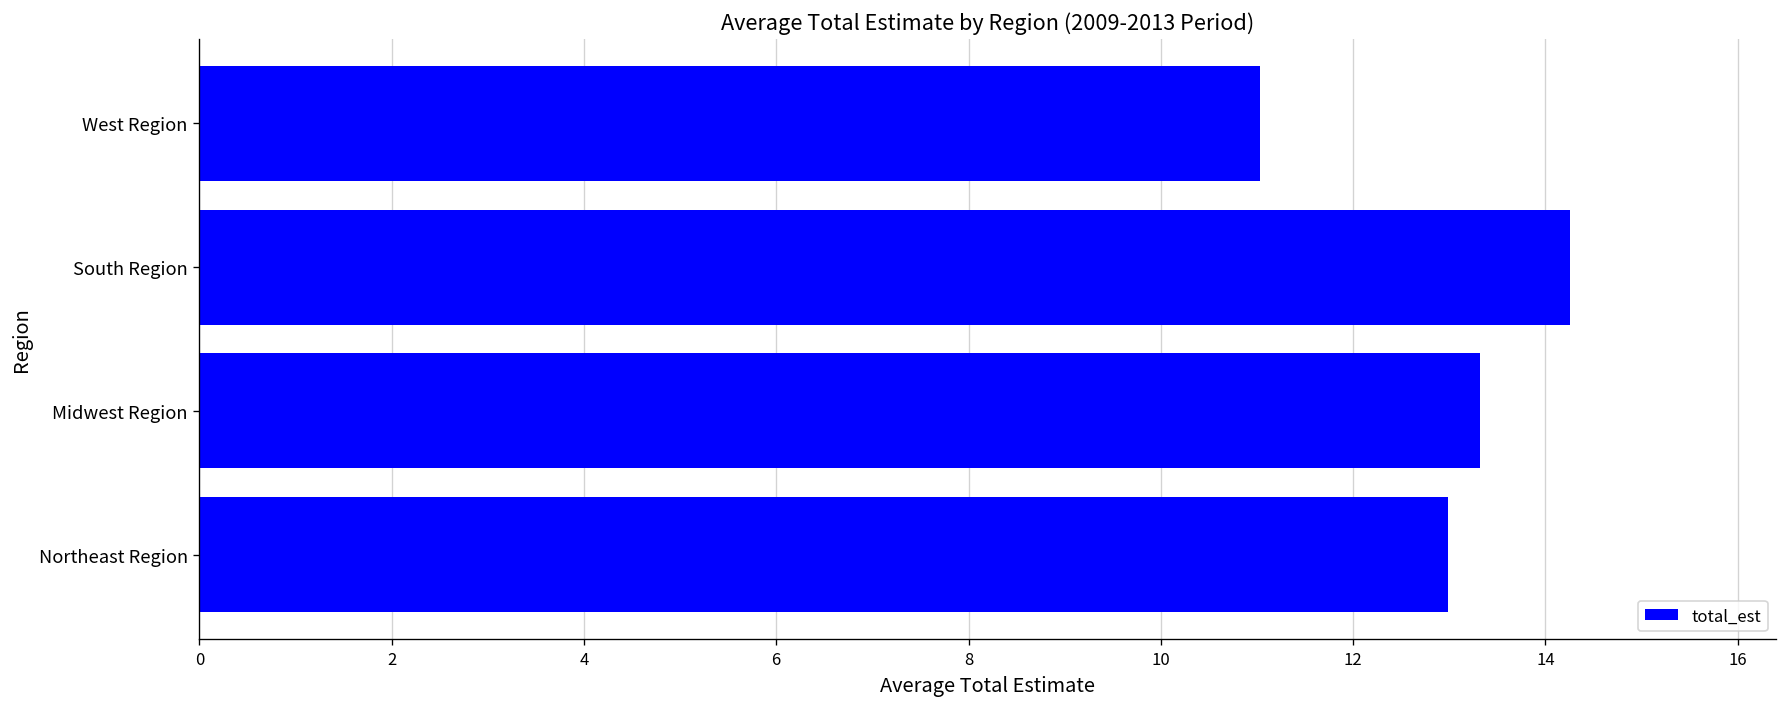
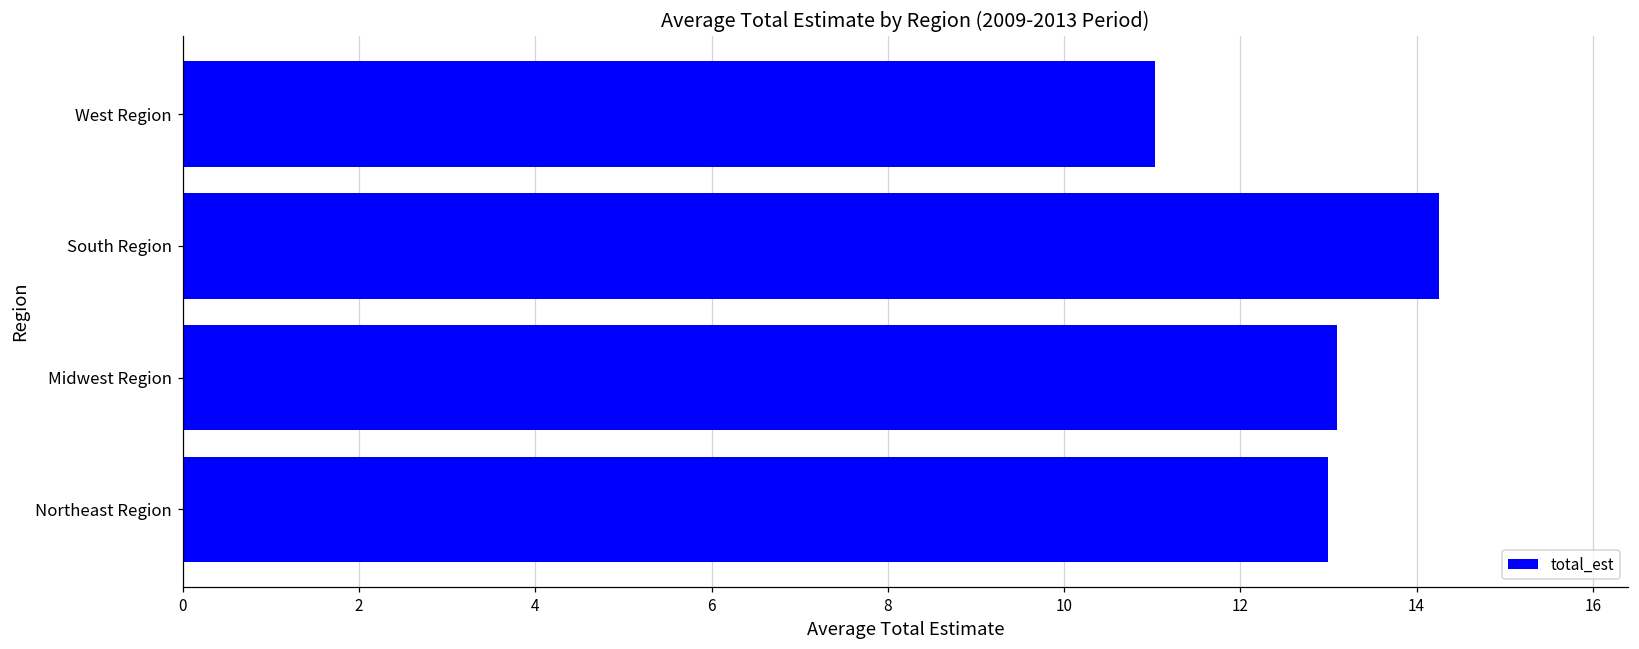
Midwest Region: 13.3 -> 13.1
